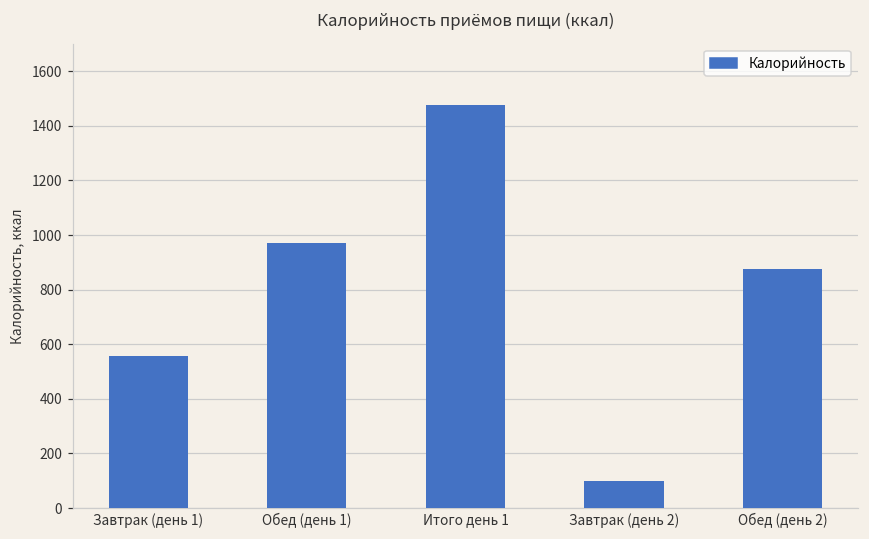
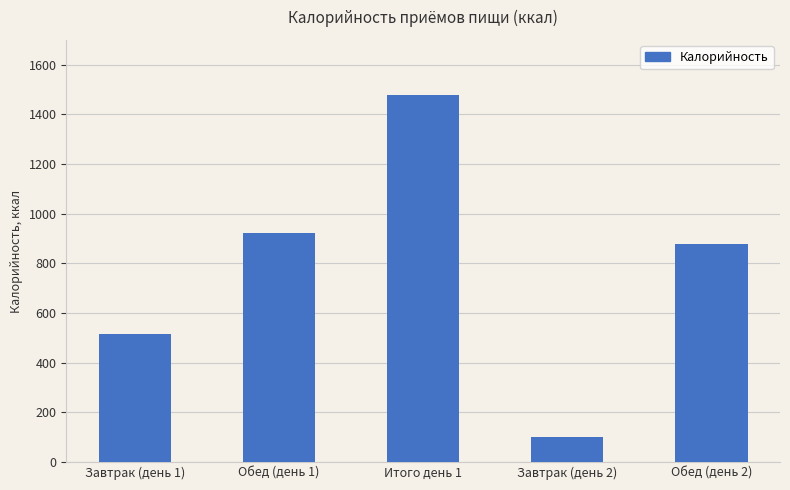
Завтрак (день 1): 560 -> 510
Обед (день 1): 970 -> 920
